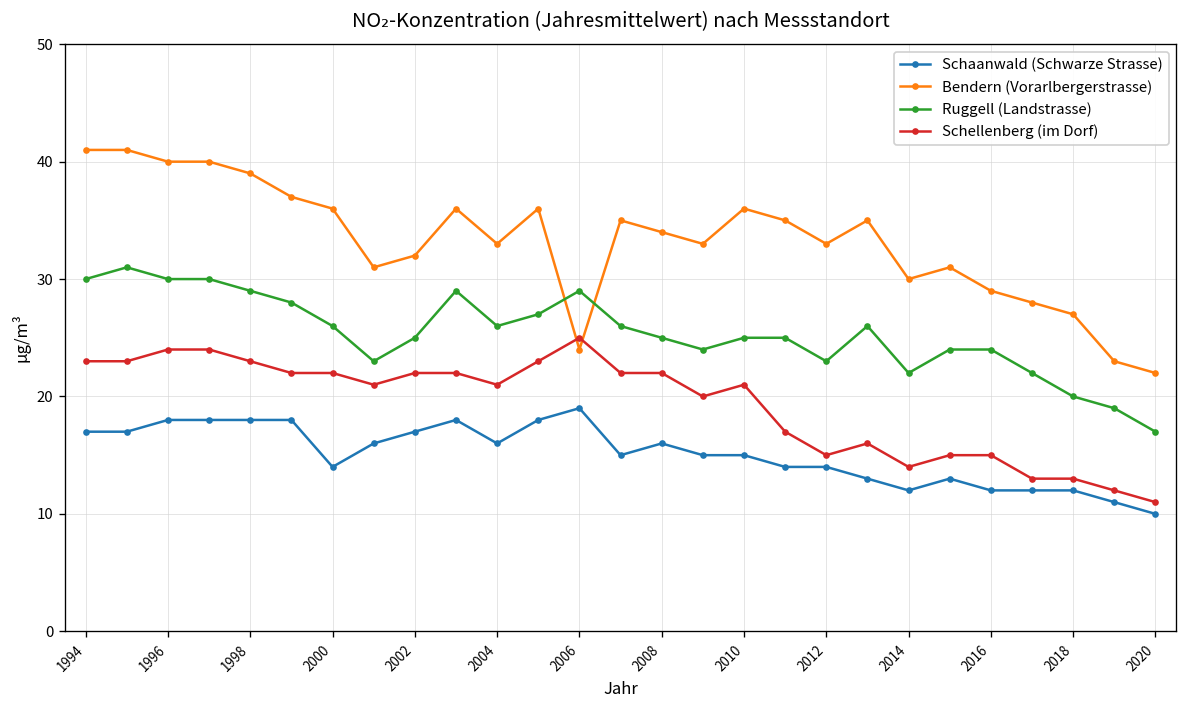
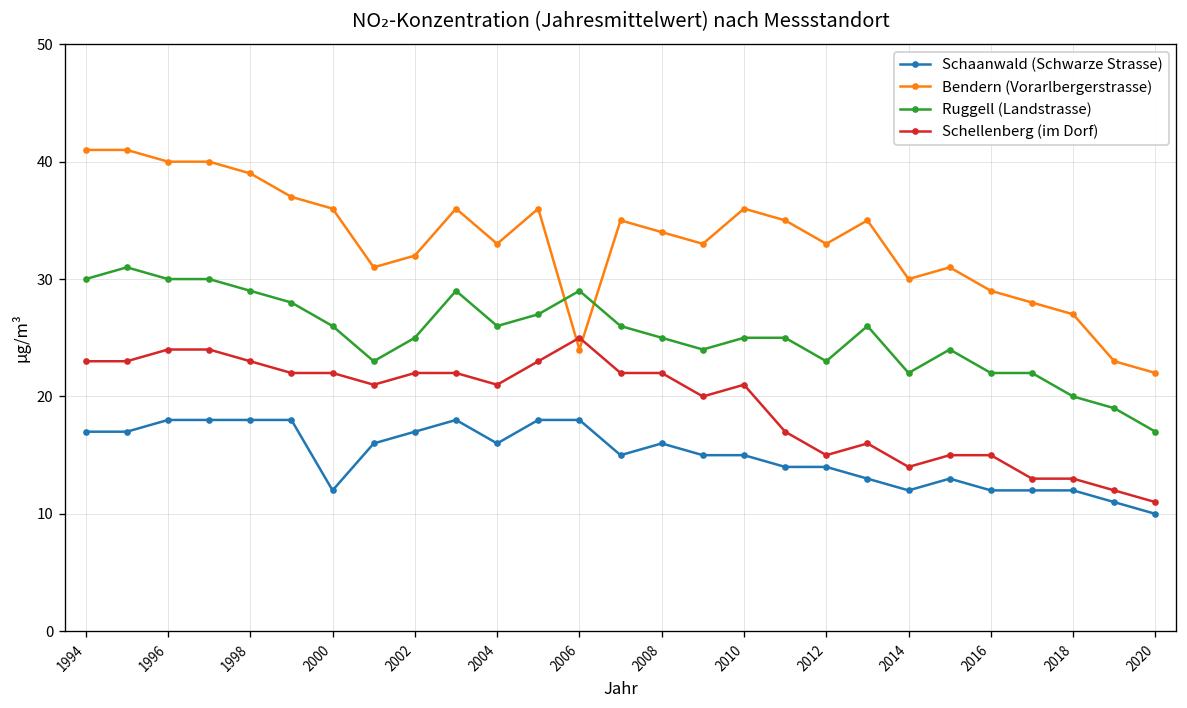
Schaanwald (Schwarze Strasse), 2000: 14 -> 12
Schaanwald (Schwarze Strasse), 2006: 19 -> 18
Ruggell (Landstrasse), 2016: 24 -> 22
